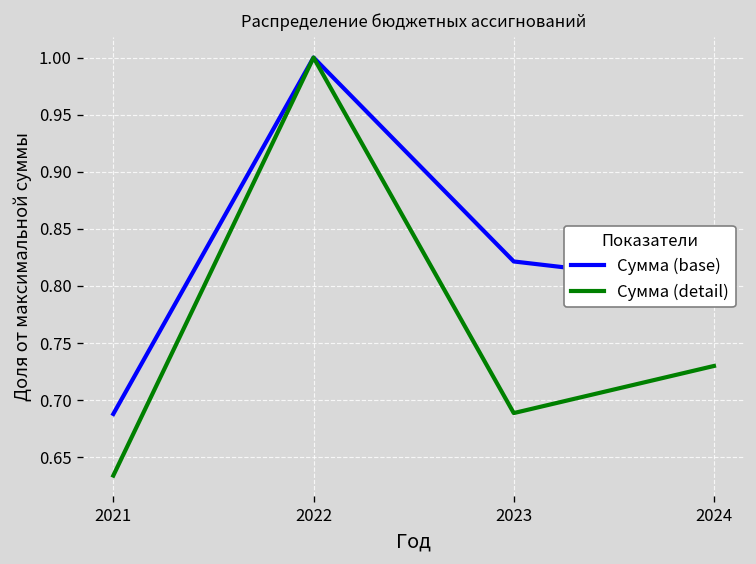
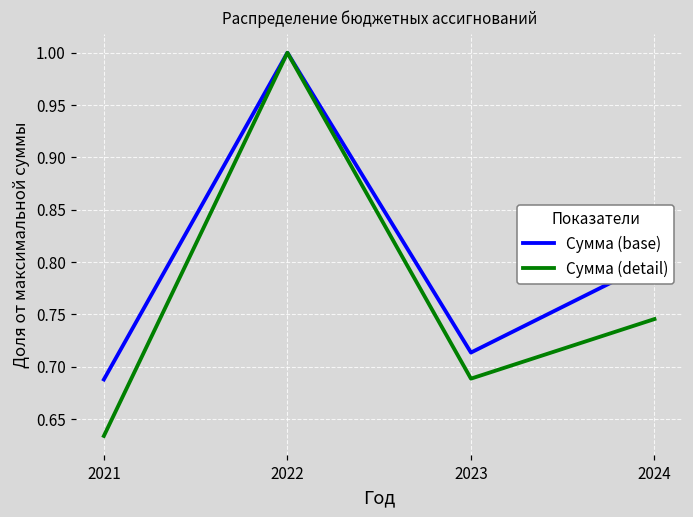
Сумма (base), 2023: 0.82 -> 0.71
Сумма (detail), 2024: 0.73 -> 0.75
